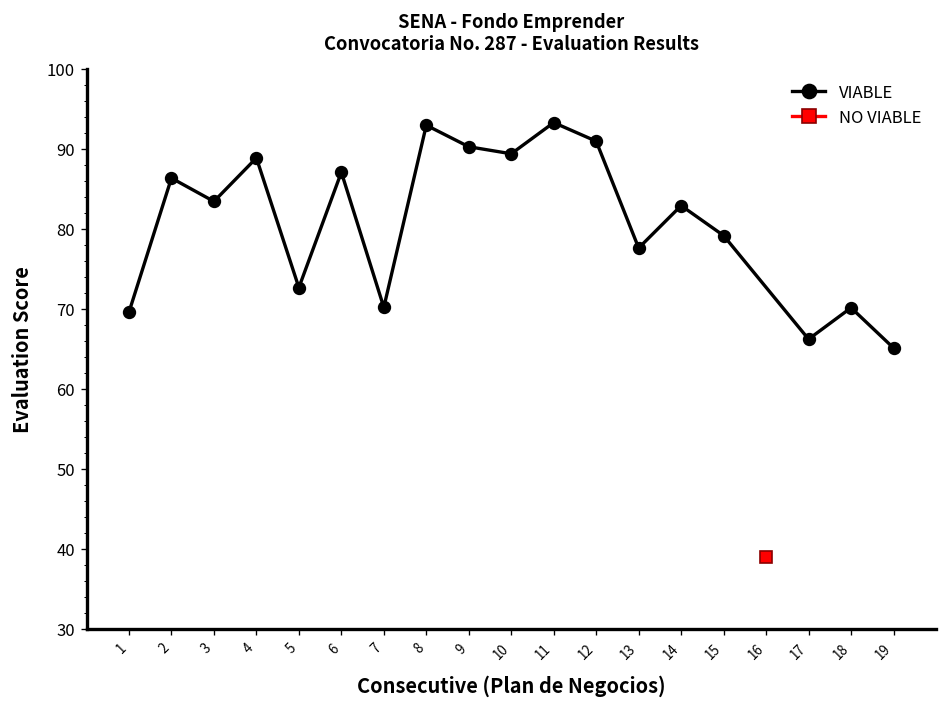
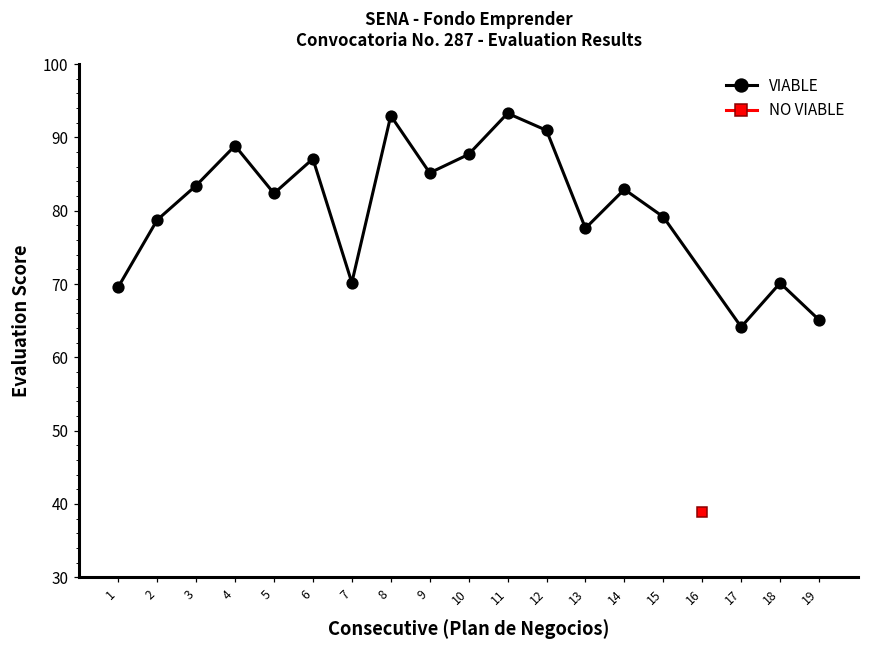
VIABLE, 2: 86 -> 79
VIABLE, 5: 73 -> 82
VIABLE, 9: 90 -> 85
VIABLE, 10: 89 -> 88
VIABLE, 17: 66 -> 64
